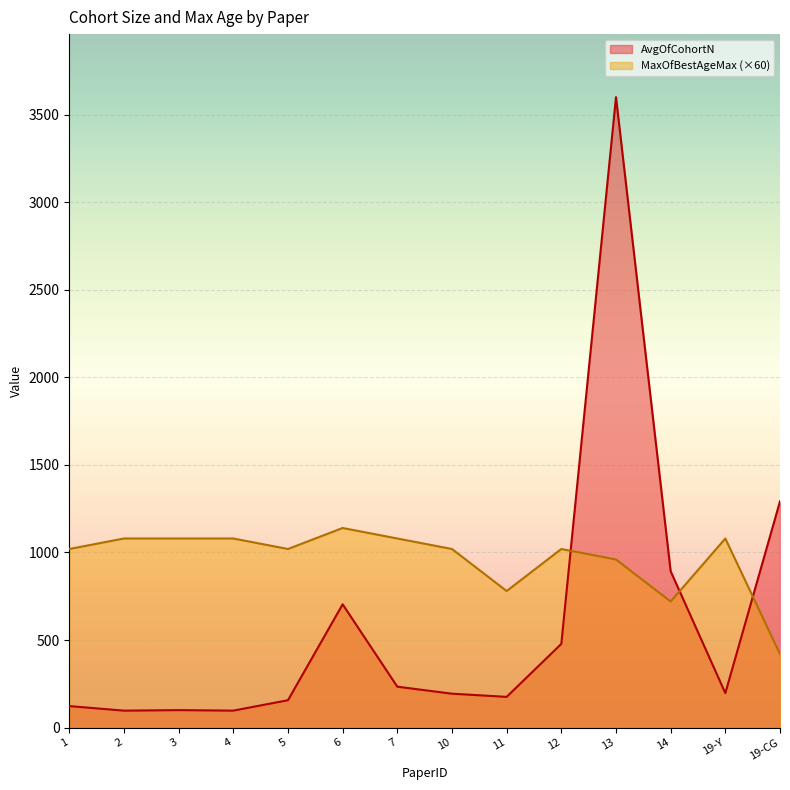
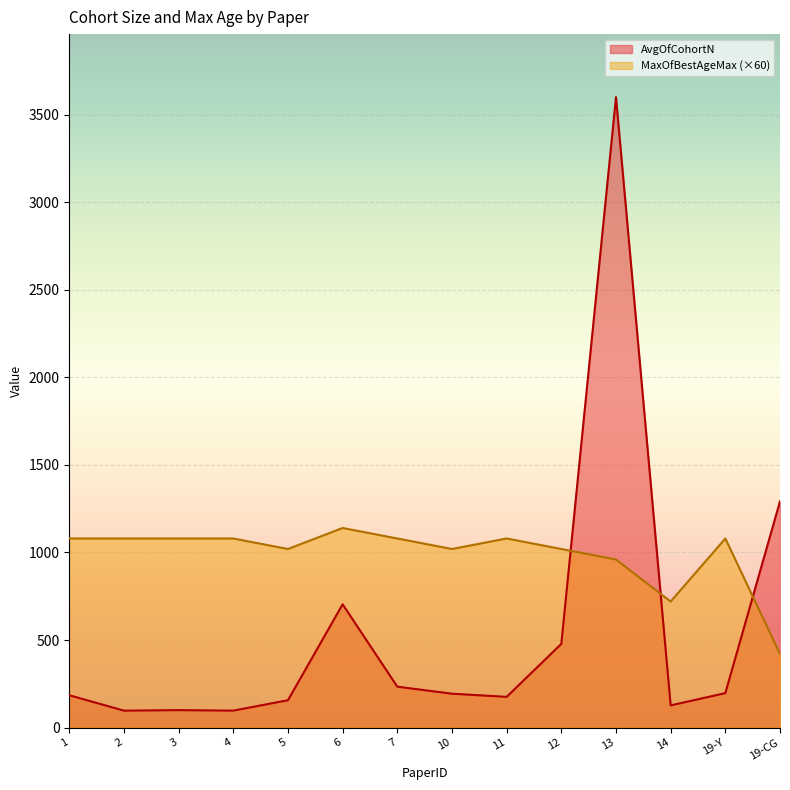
AvgOfCohortN, 1: 120 -> 180
MaxOfBestAgeMax (×60), 1: 1020 -> 1080
MaxOfBestAgeMax (×60), 11: 780 -> 1080
AvgOfCohortN, 14: 890 -> 130
